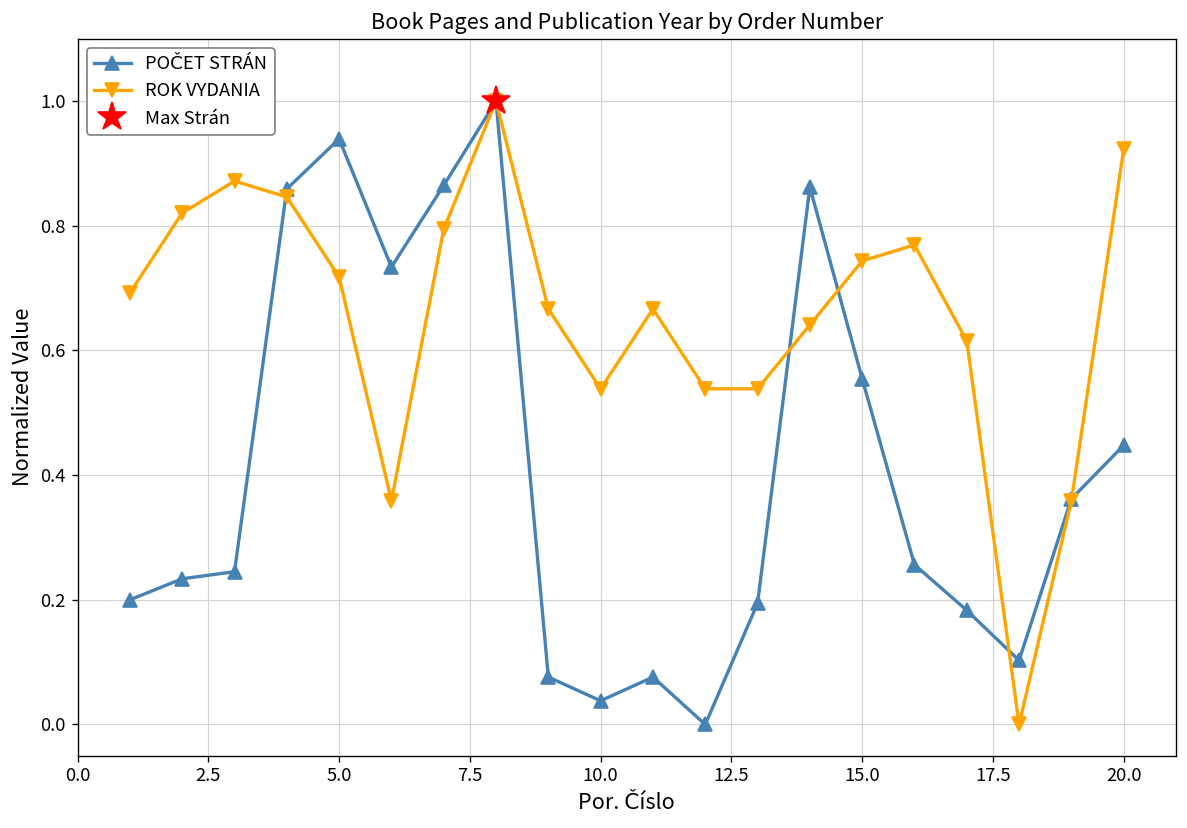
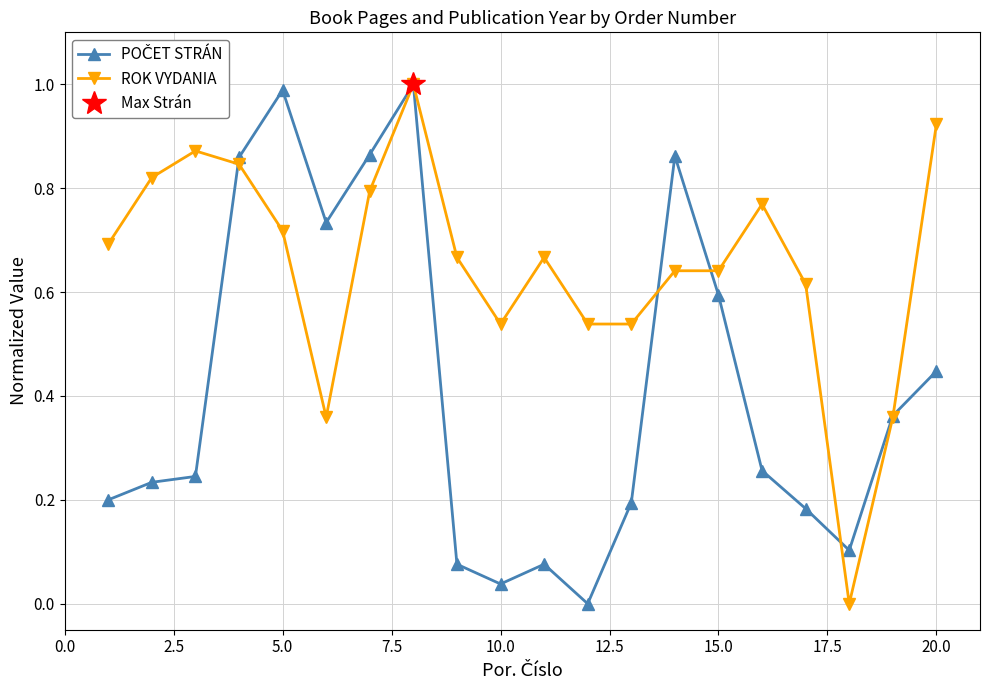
POČET STRÁN, 5.0: 0.94 -> 0.99
POČET STRÁN, 15.0: 0.55 -> 0.59
ROK VYDANIA, 15.0: 0.74 -> 0.64
